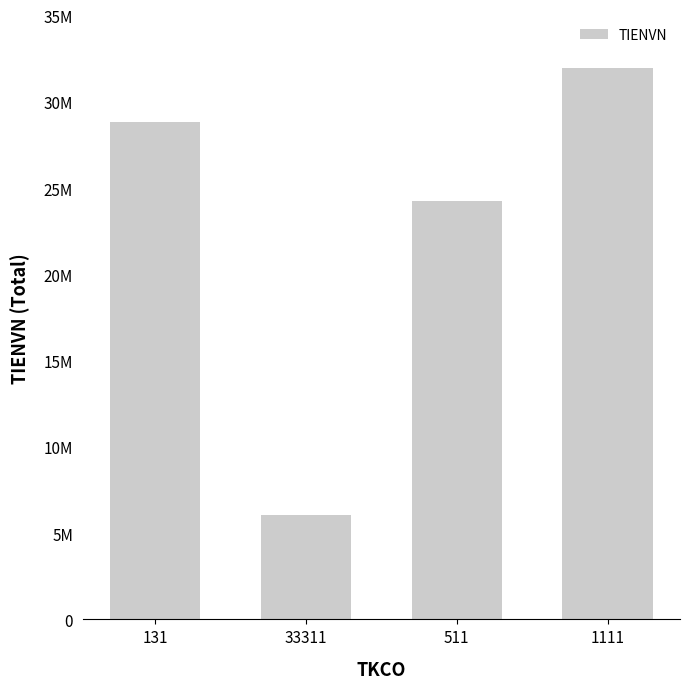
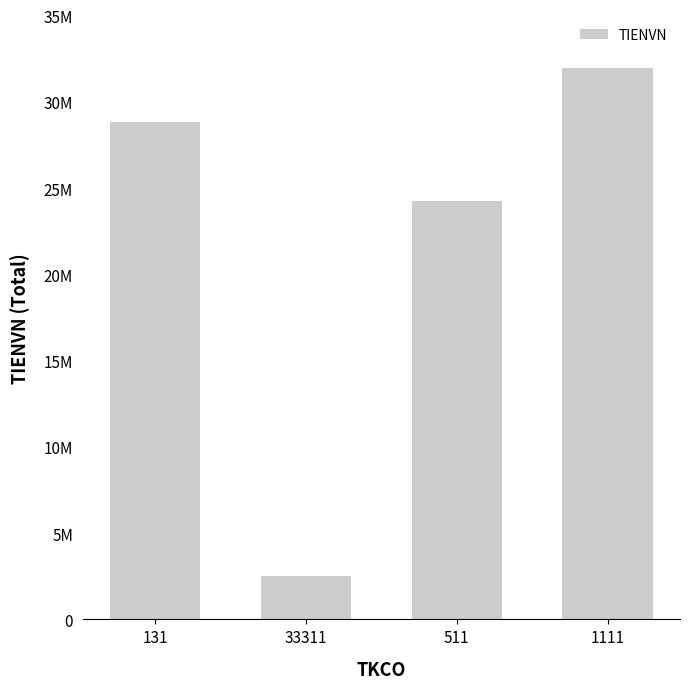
33311: 6100000 -> 2500000
